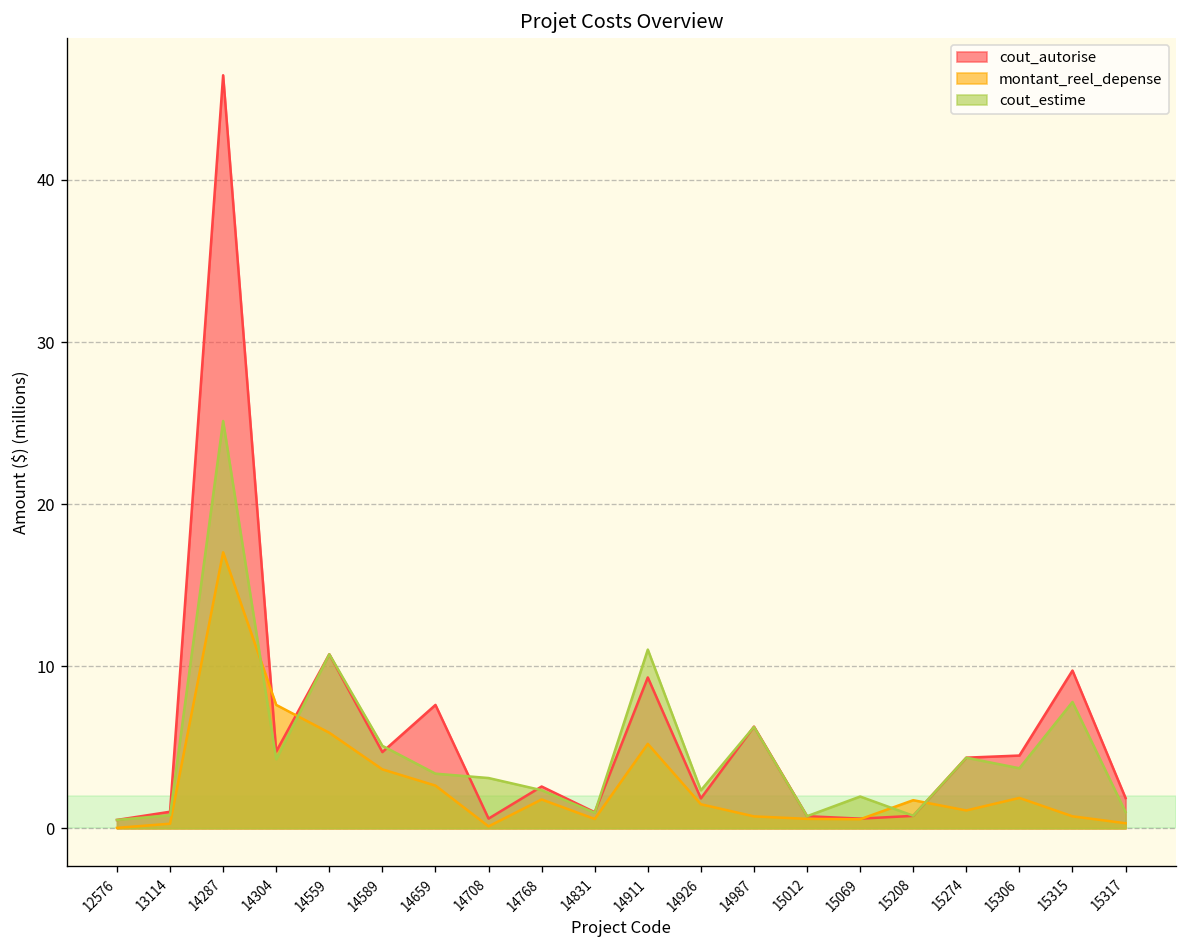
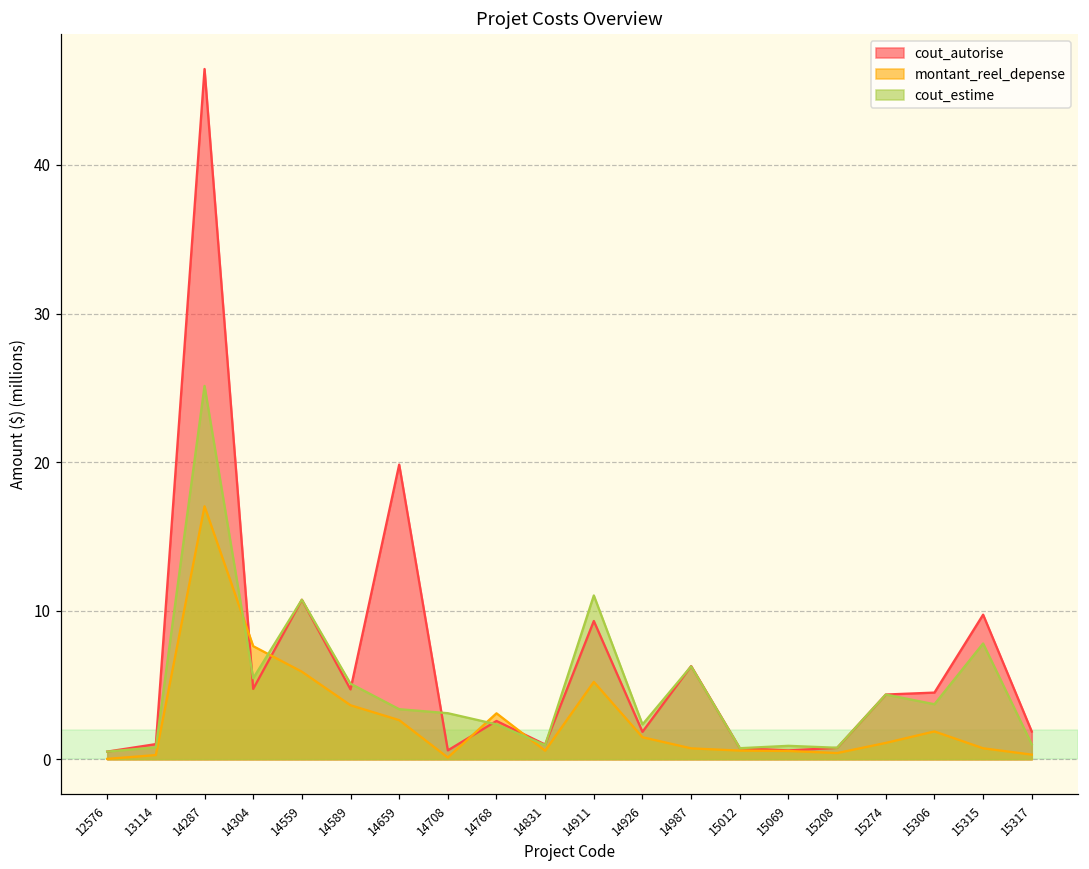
cout_estime, 14304: 4.3 -> 5.5
cout_autorise, 14659: 7.6 -> 19.8
montant_reel_depense, 14768: 1.8 -> 3.1
cout_estime, 15069: 2.0 -> 0.9
montant_reel_depense, 15208: 1.7 -> 0.4
